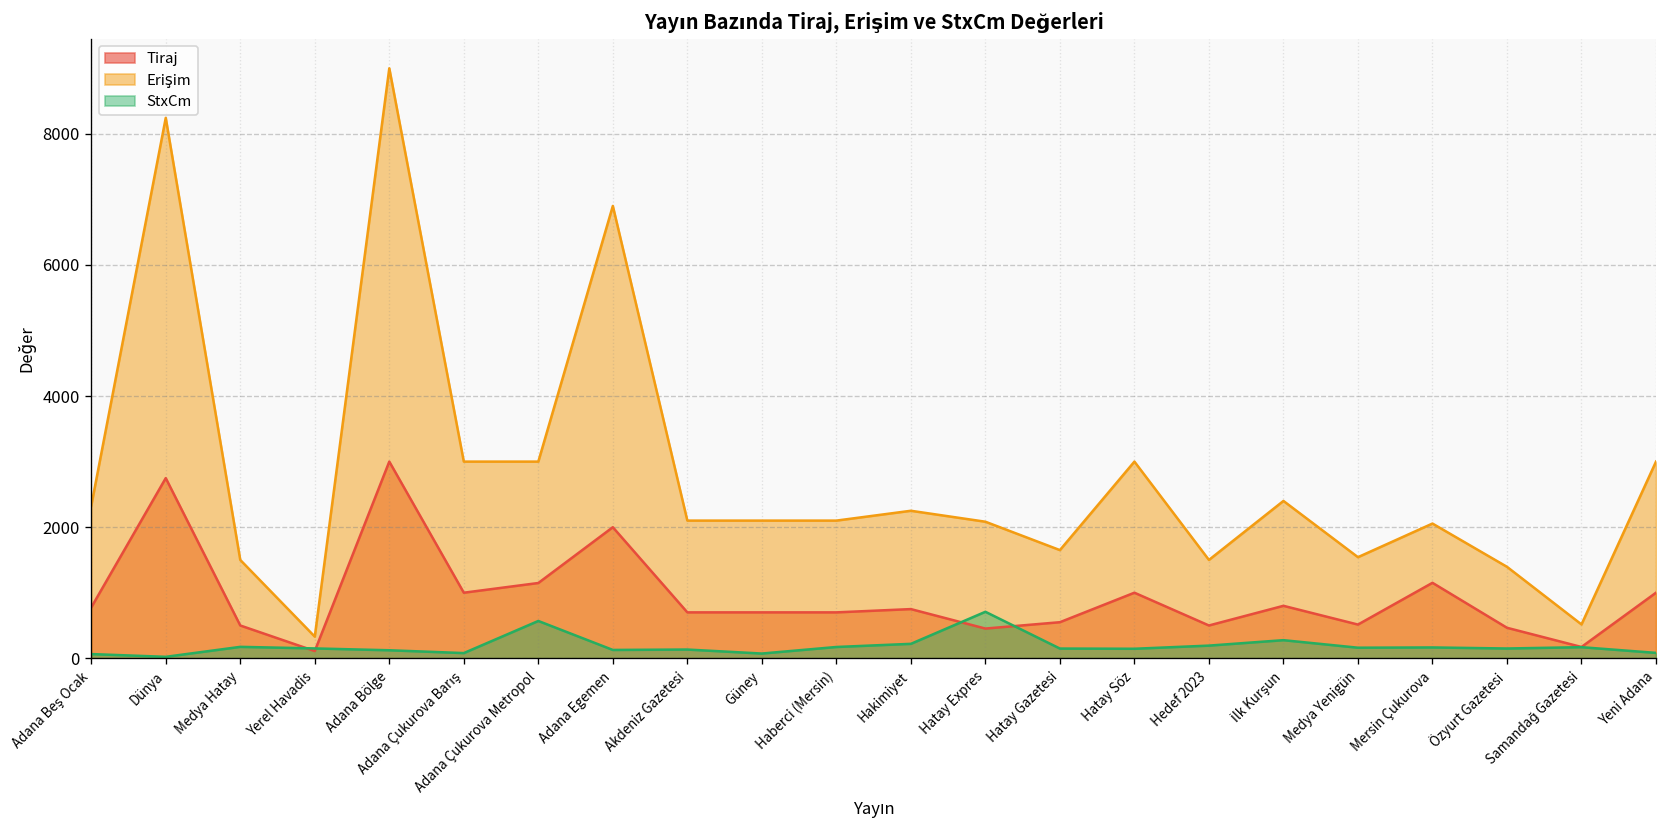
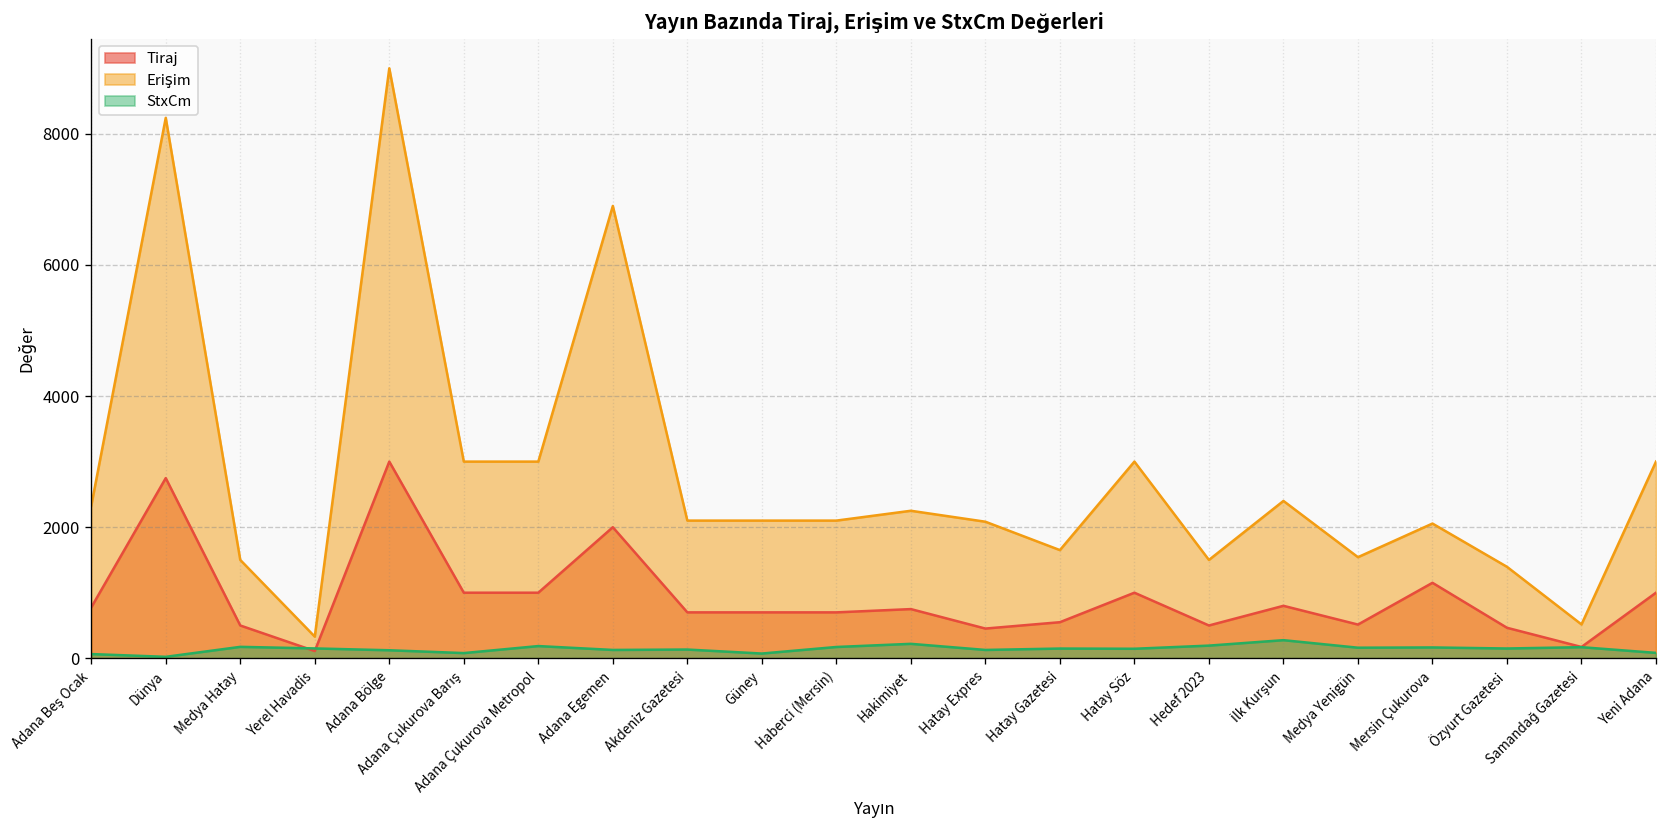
Tiraj, Adana Çukurova Metropol: 1100 -> 1000
StxCm, Adana Çukurova Metropol: 600 -> 200
StxCm, Hatay Expres: 700 -> 100
